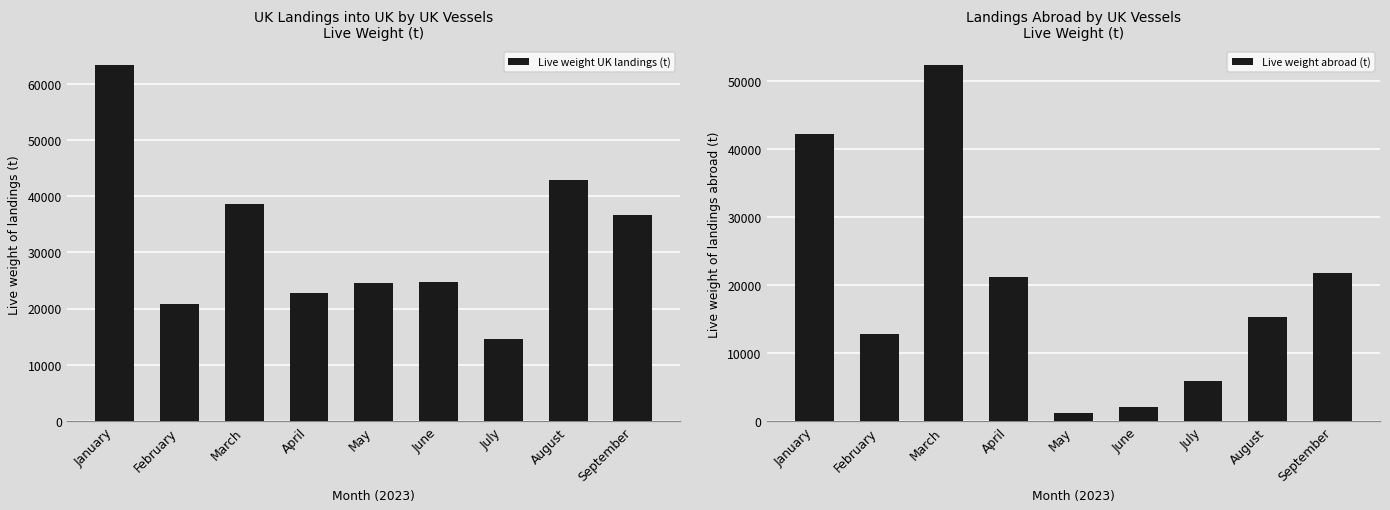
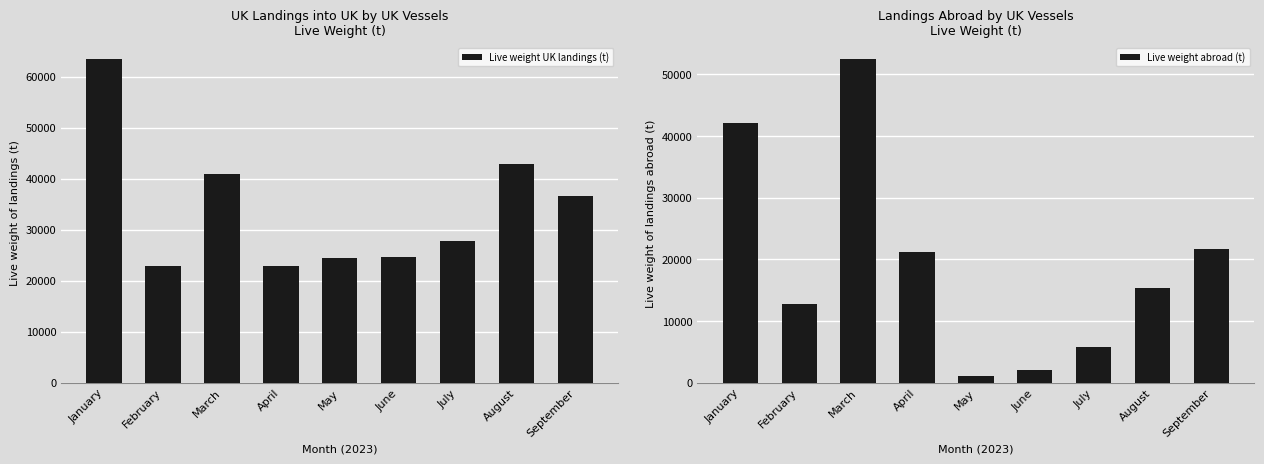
UK Landings into UK by UK Vessels Live Weight (t), February: 21000 -> 23000
UK Landings into UK by UK Vessels Live Weight (t), March: 39000 -> 41000
UK Landings into UK by UK Vessels Live Weight (t), July: 15000 -> 28000
